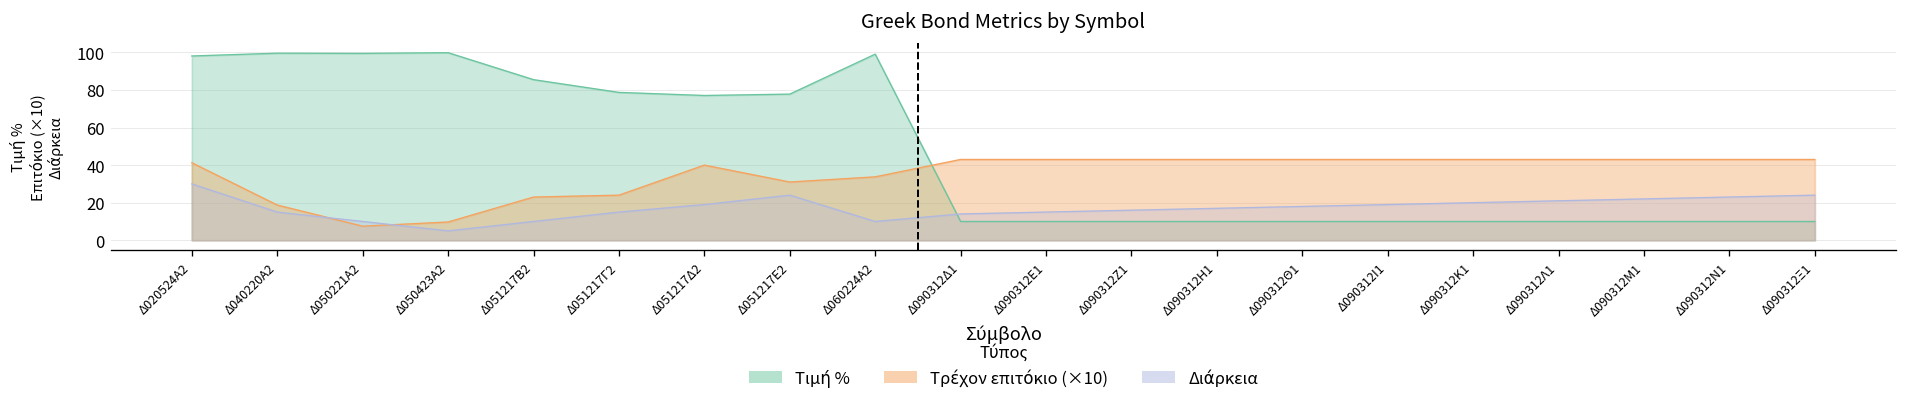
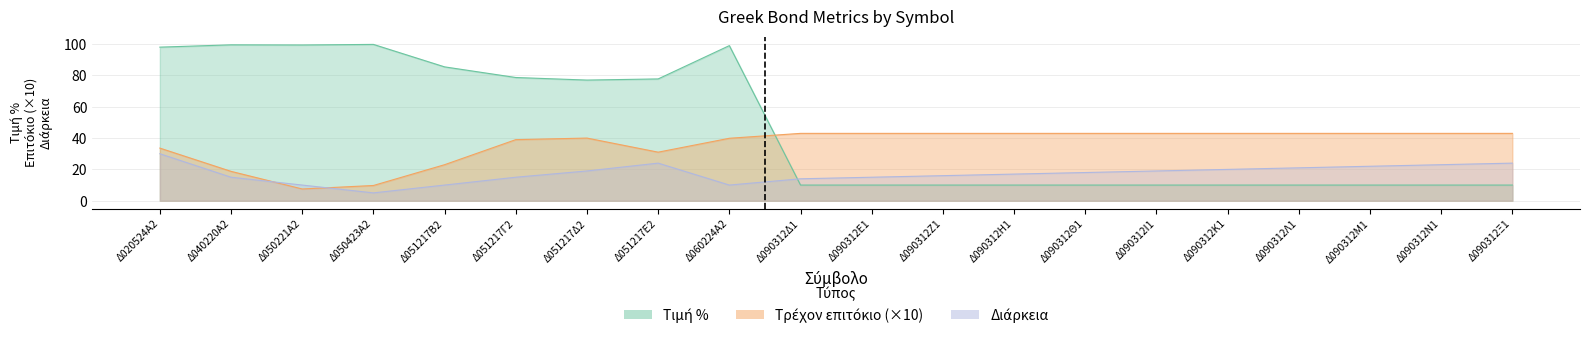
Τρέχον επιτόκιο (×10), Δ020524Α2: 41 -> 34
Τρέχον επιτόκιο (×10), Δ051217Γ2: 24 -> 39
Τρέχον επιτόκιο (×10), Δ060224Α2: 34 -> 40
